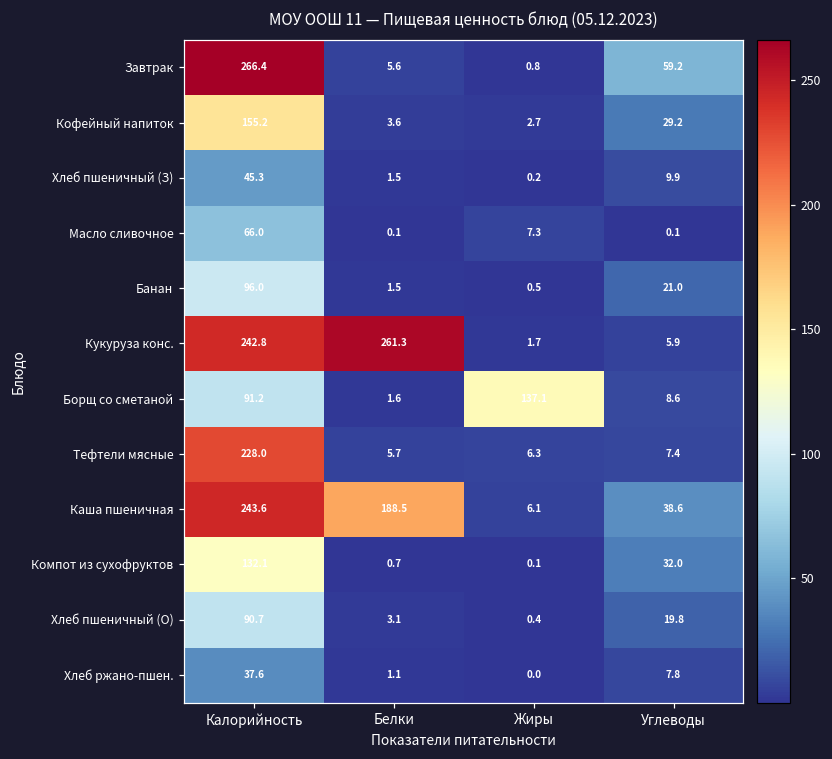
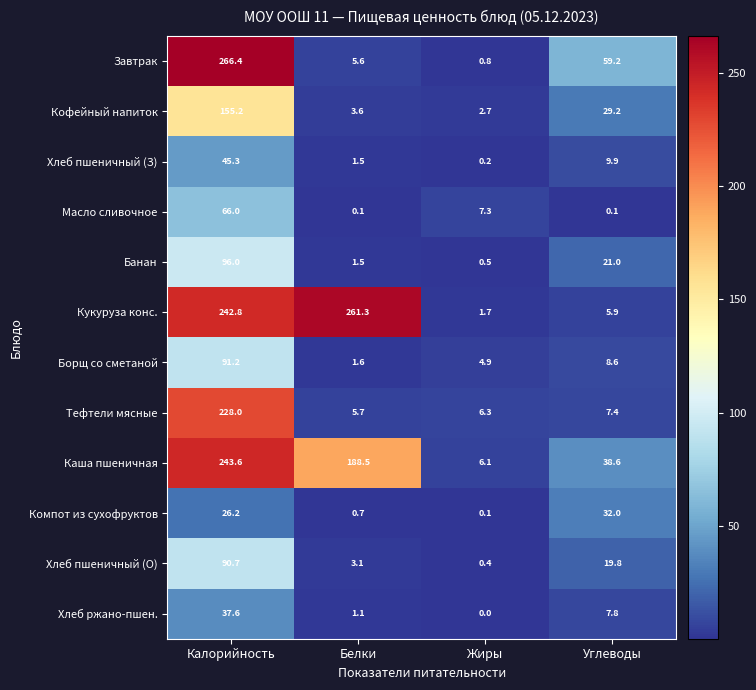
Борщ со сметаной, Жиры: 137.1 -> 4.9
Компот из сухофруктов, Калорийность: 132.1 -> 26.2
